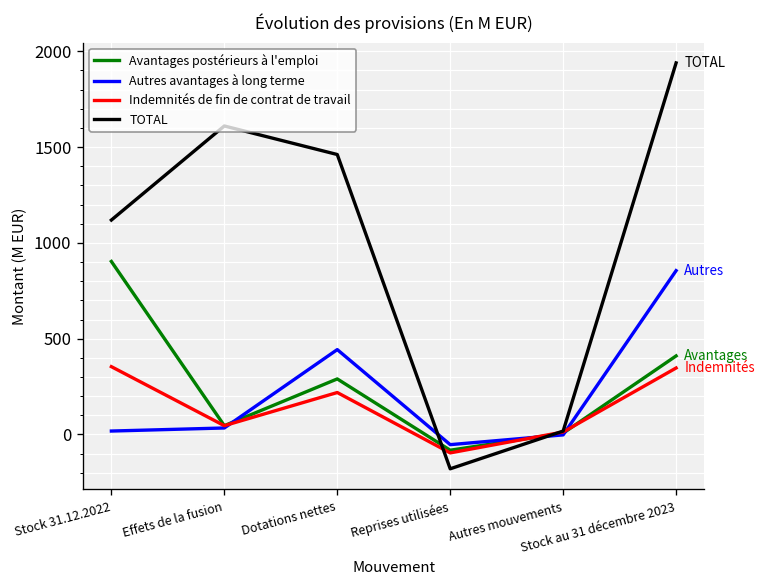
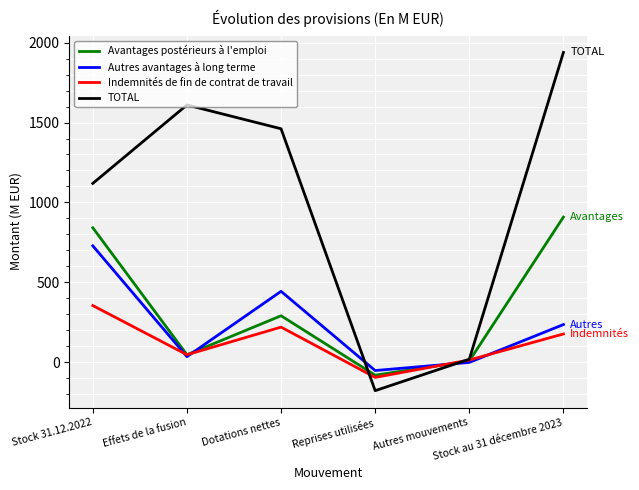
Avantages postérieurs à l'emploi, Stock 31.12.2022: 900 -> 840
Autres avantages à long terme, Stock 31.12.2022: 20 -> 730
Avantages postérieurs à l'emploi, Stock au 31 décembre 2023: 410 -> 910
Autres avantages à long terme, Stock au 31 décembre 2023: 860 -> 240
Indemnités de fin de contrat de travail, Stock au 31 décembre 2023: 350 -> 180
